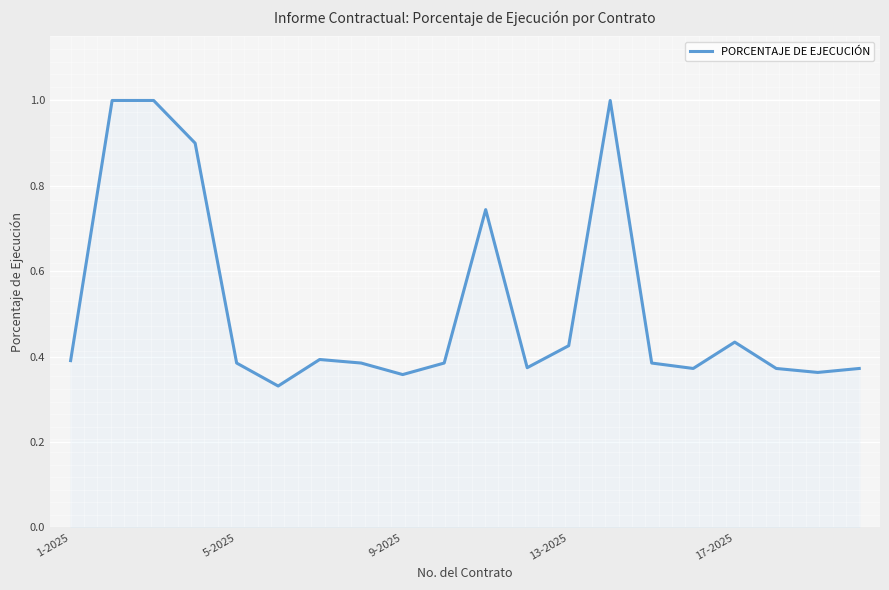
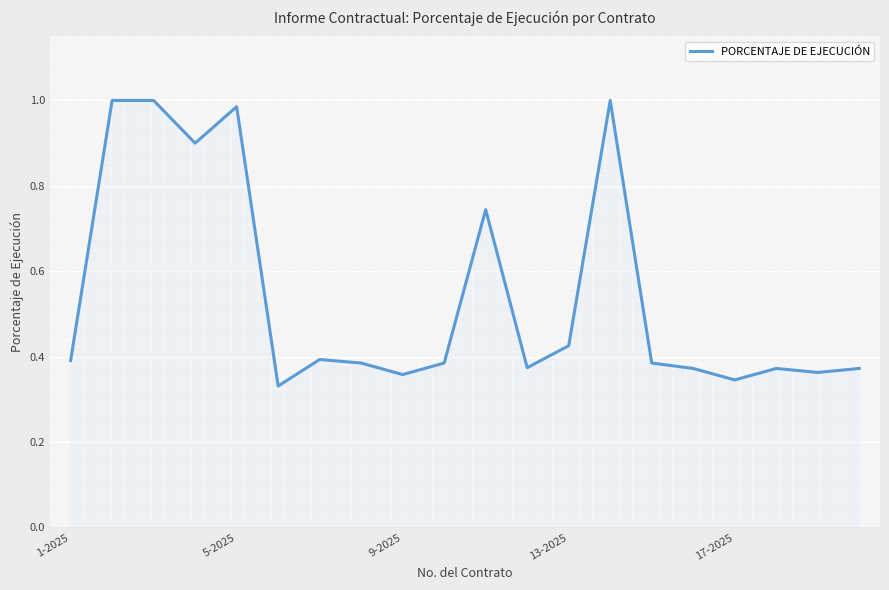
5-2025: 0.39 -> 0.99
17-2025: 0.43 -> 0.35
